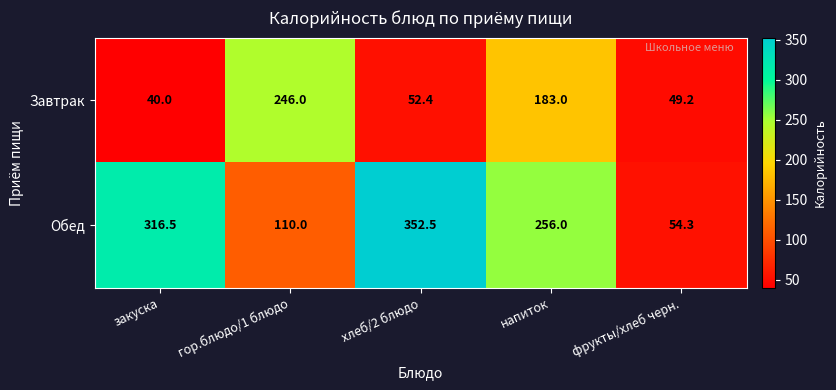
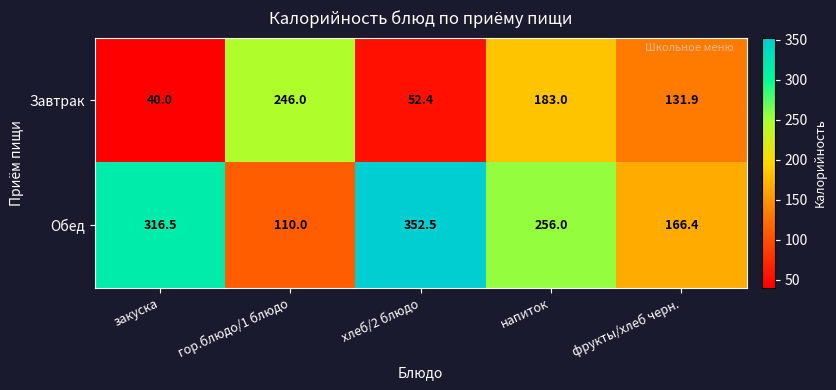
Завтрак, фрукты/хлеб черн.: 49.2 -> 131.9
Обед, фрукты/хлеб черн.: 54.3 -> 166.4
